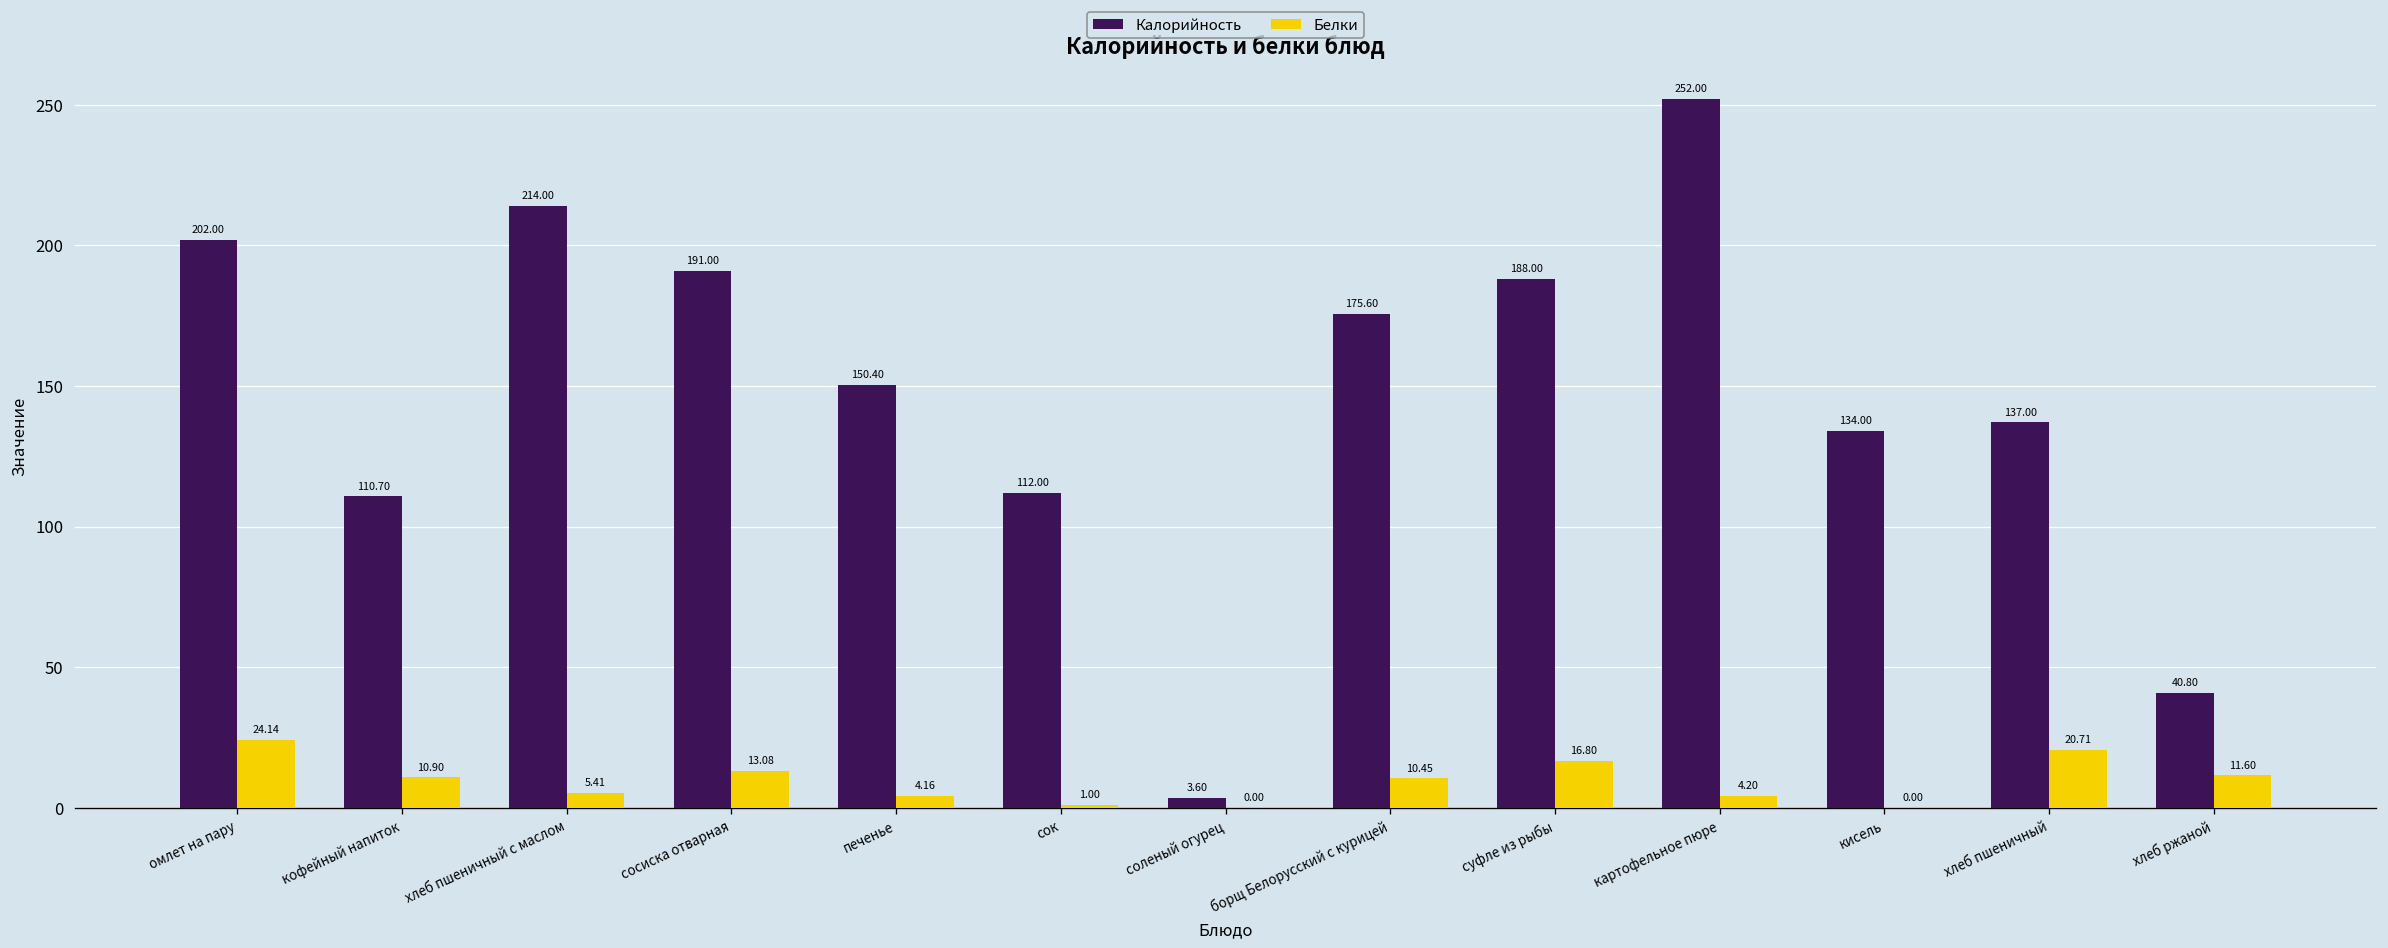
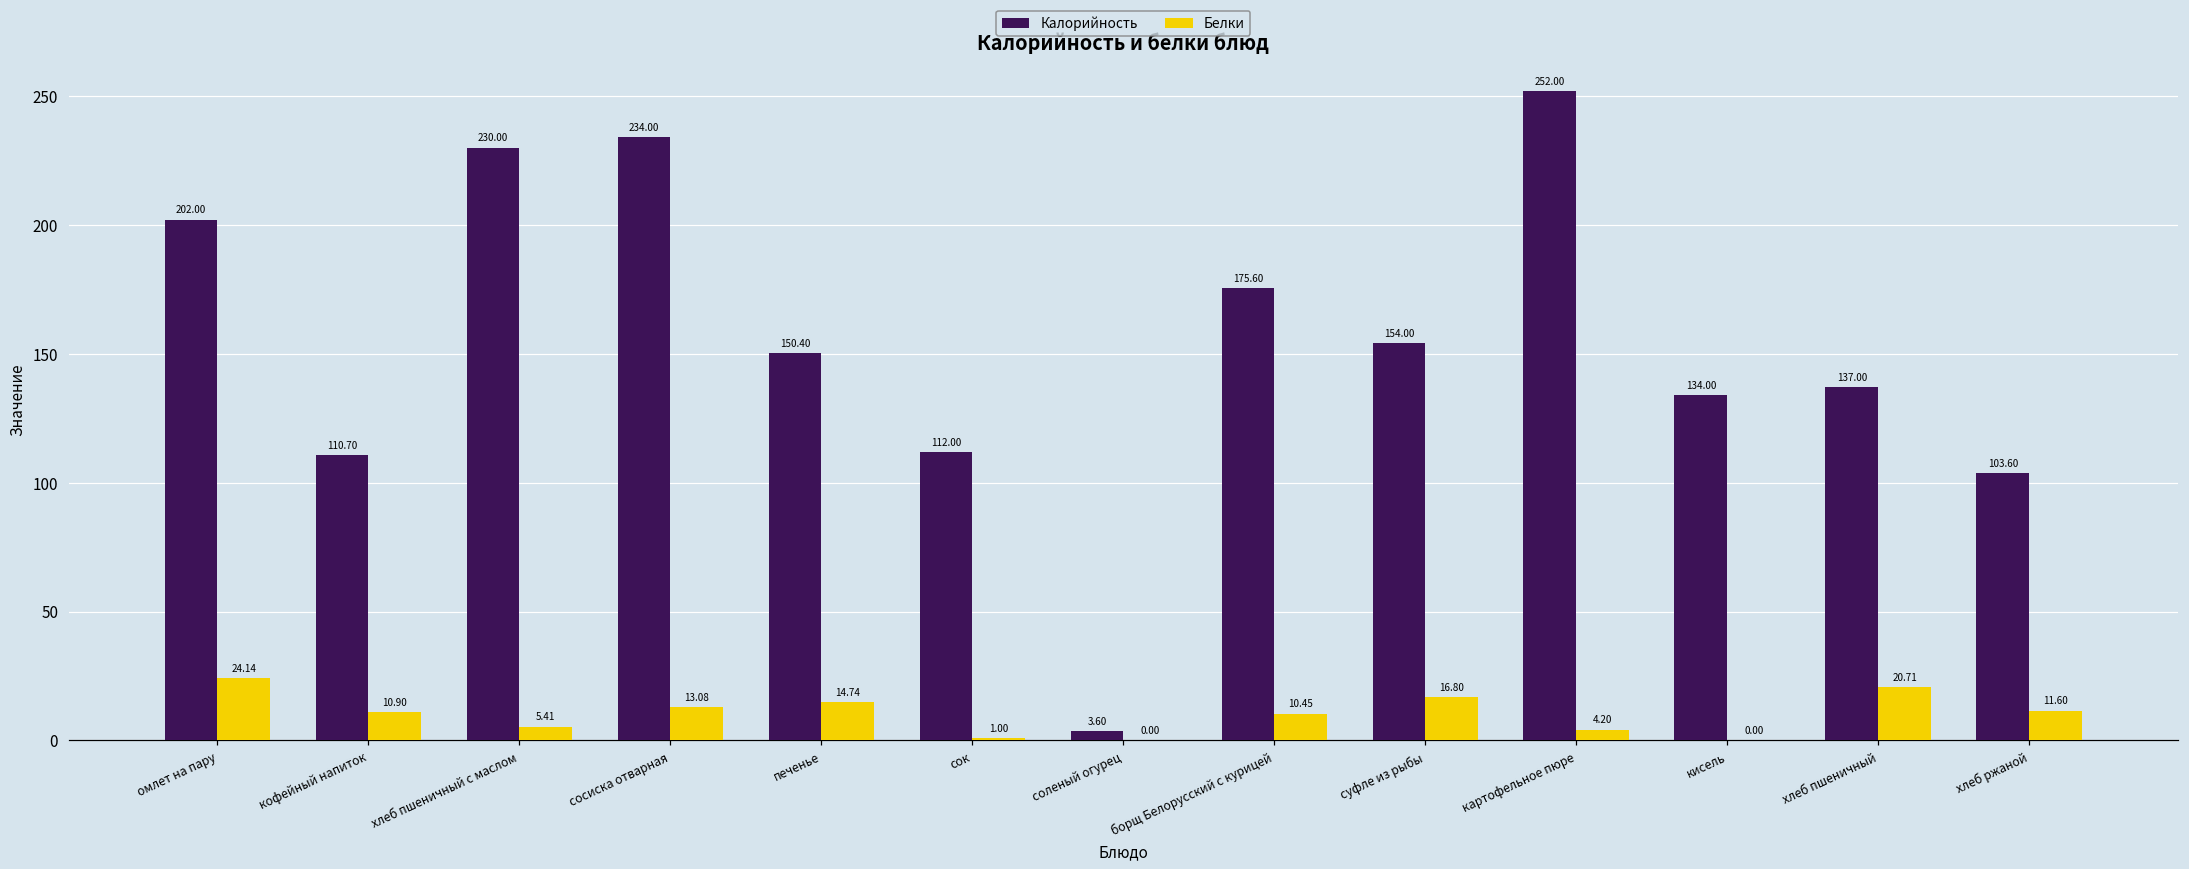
Калорийность, хлеб пшеничный с маслом: 214.00 -> 230.00
Калорийность, сосиска отварная: 191.00 -> 234.00
Белки, печенье: 4.16 -> 14.74
Калорийность, суфле из рыбы: 188.00 -> 154.00
Калорийность, хлеб ржаной: 40.80 -> 103.60
